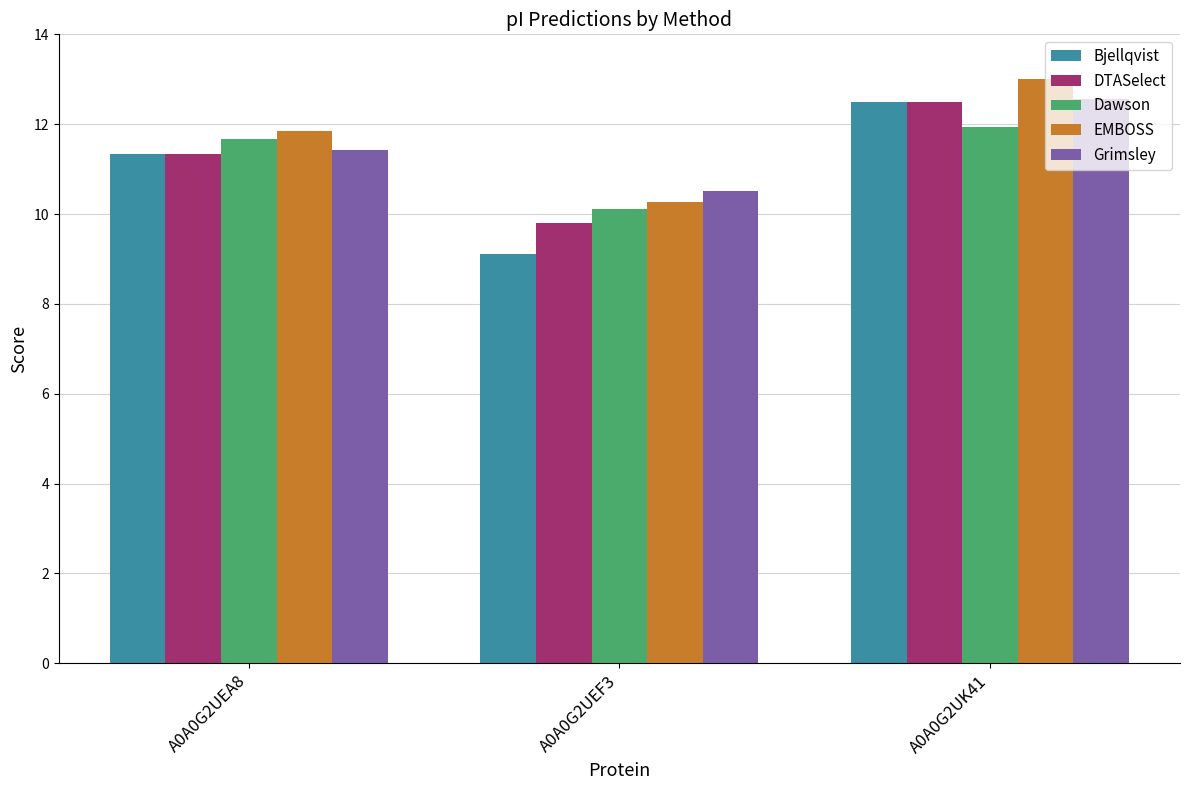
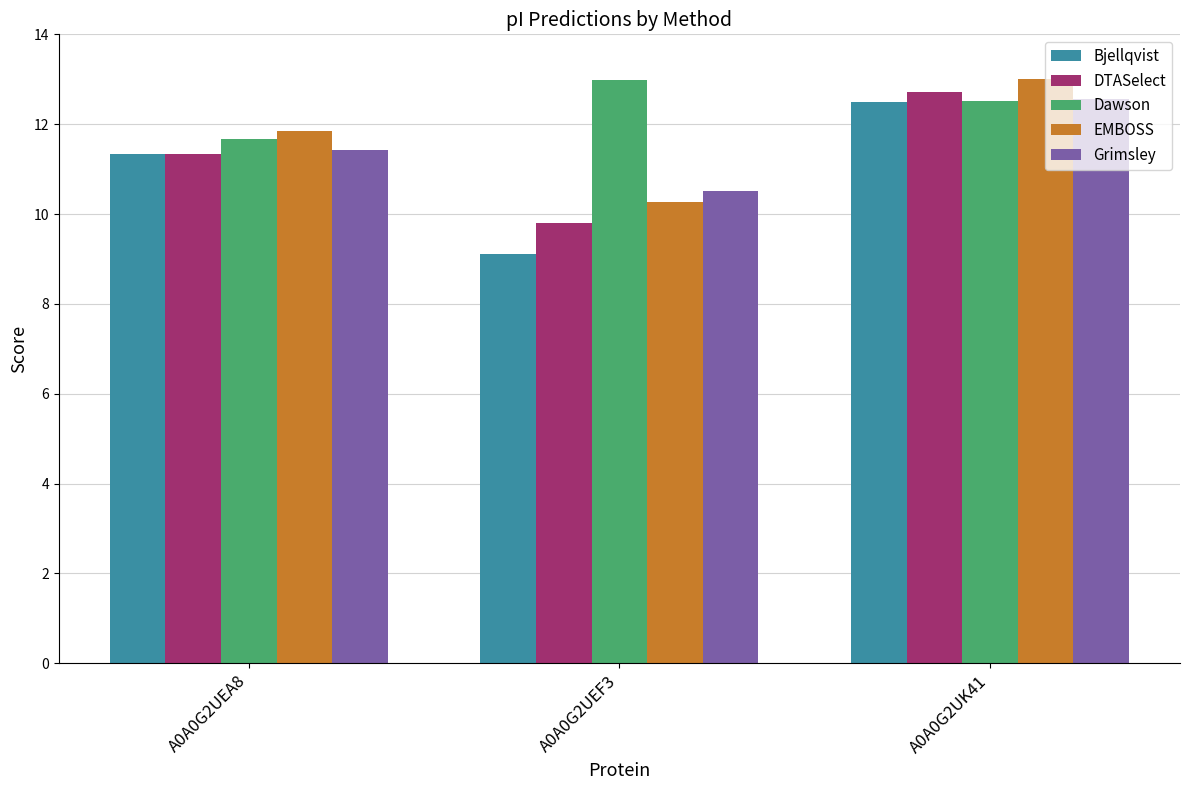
Dawson, A0A0G2UEF3: 10.1 -> 13.0
DTASelect, A0A0G2UK41: 12.5 -> 12.7
Dawson, A0A0G2UK41: 11.9 -> 12.5
